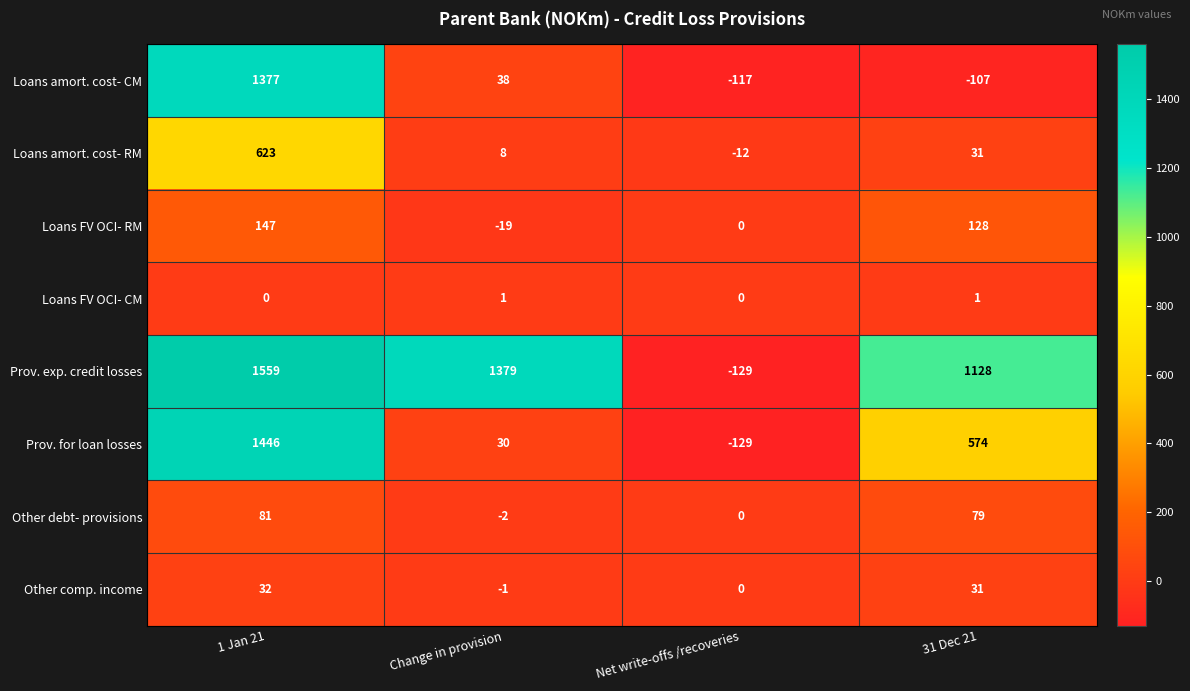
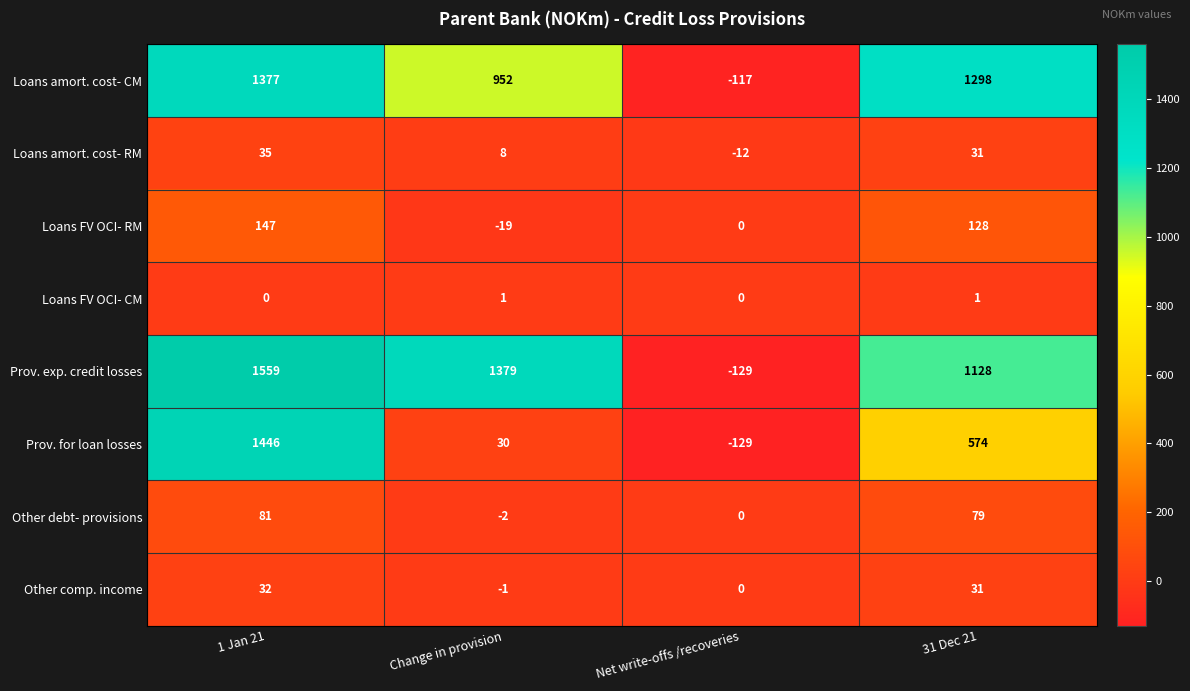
Loans amort. cost- CM, Change in provision: 38 -> 952
Loans amort. cost- CM, 31 Dec 21: -107 -> 1298
Loans amort. cost- RM, 1 Jan 21: 623 -> 35
